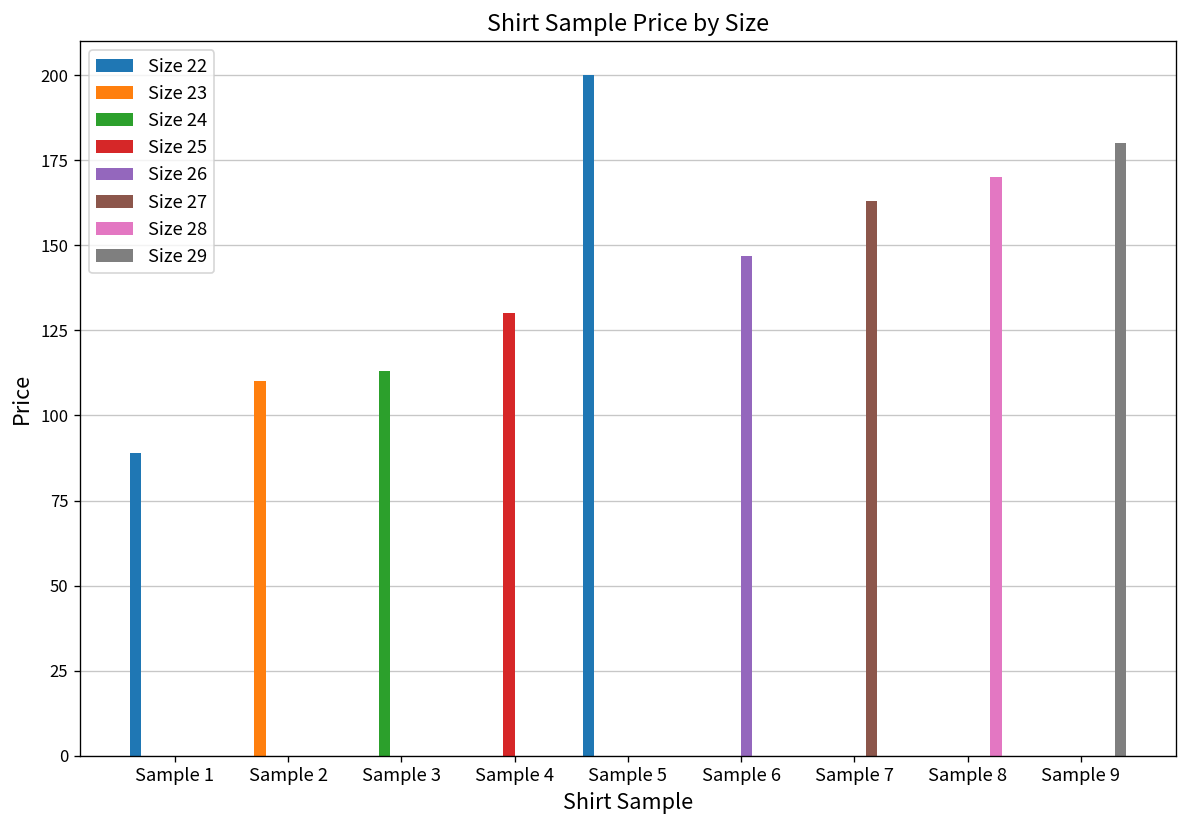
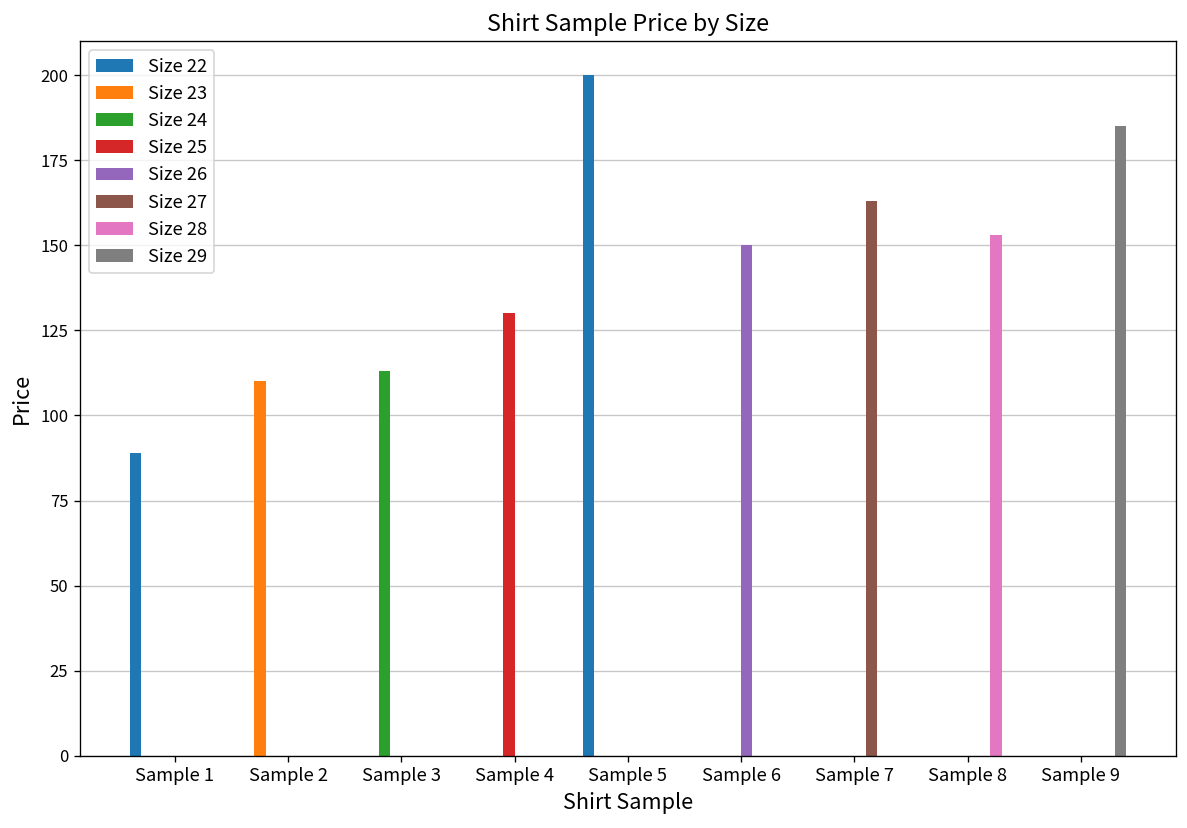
Size 26, Sample 6: 147 -> 150
Size 28, Sample 8: 170 -> 153
Size 29, Sample 9: 180 -> 185
